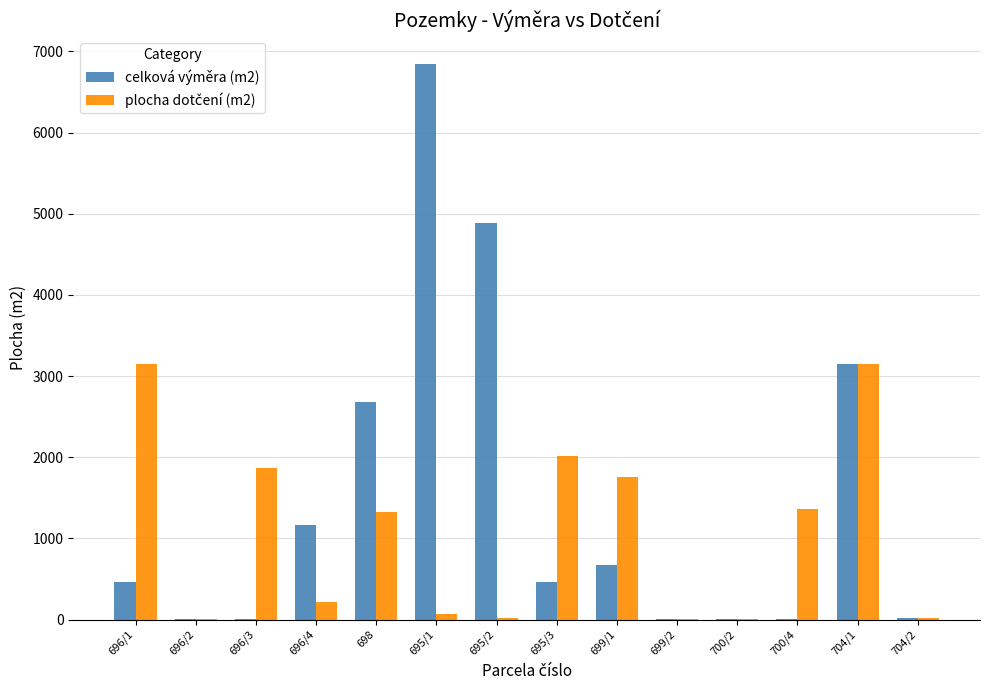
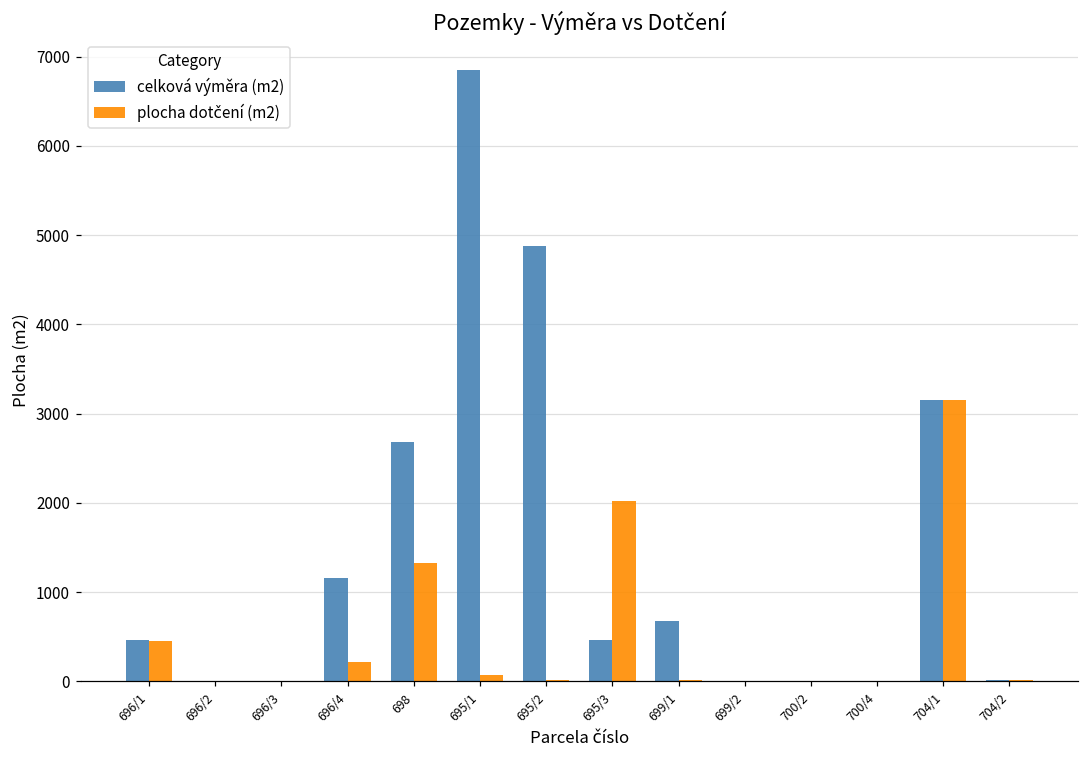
plocha dotčení (m2), 696/1: 3100 -> 500
plocha dotčení (m2), 696/3: 1900 -> 0
plocha dotčení (m2), 699/1: 1800 -> 0
plocha dotčení (m2), 700/4: 1400 -> 0
